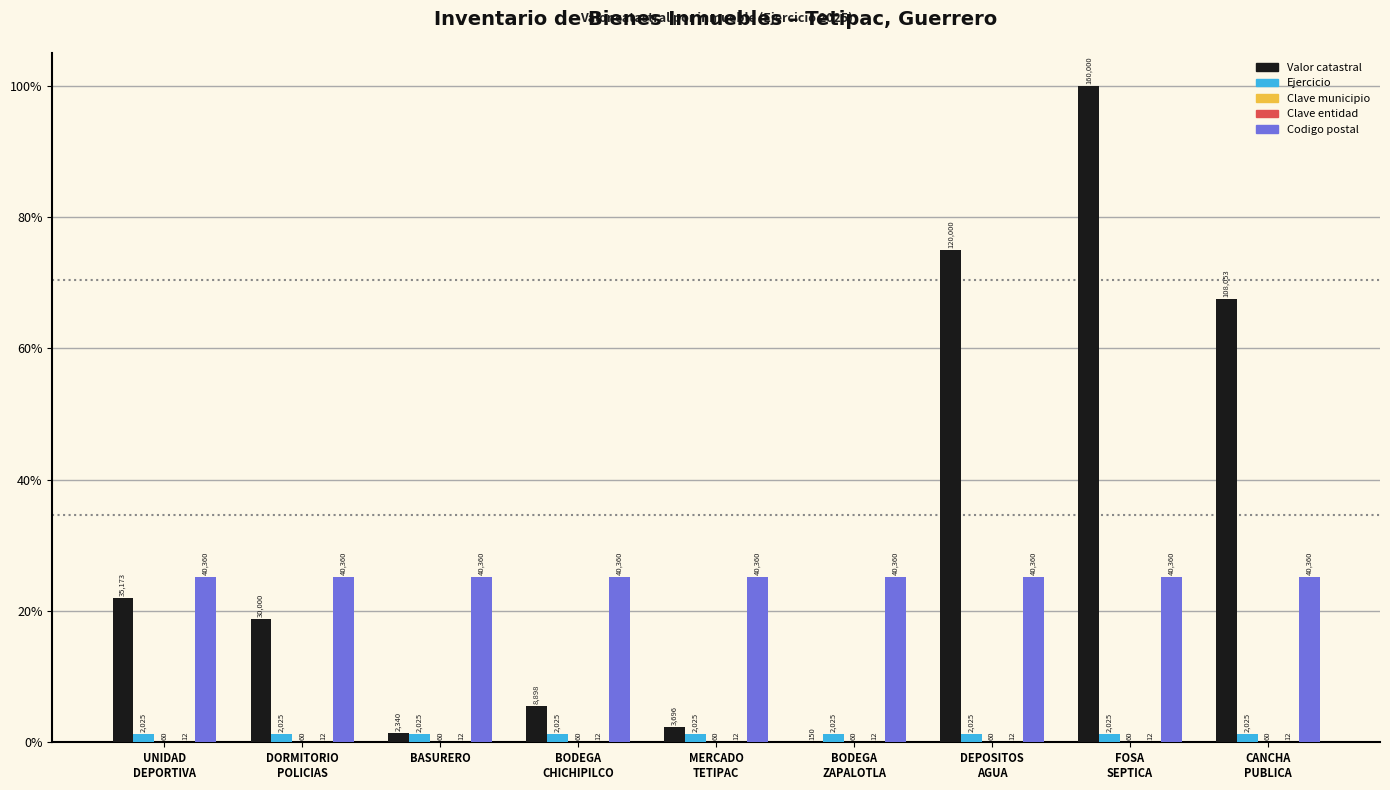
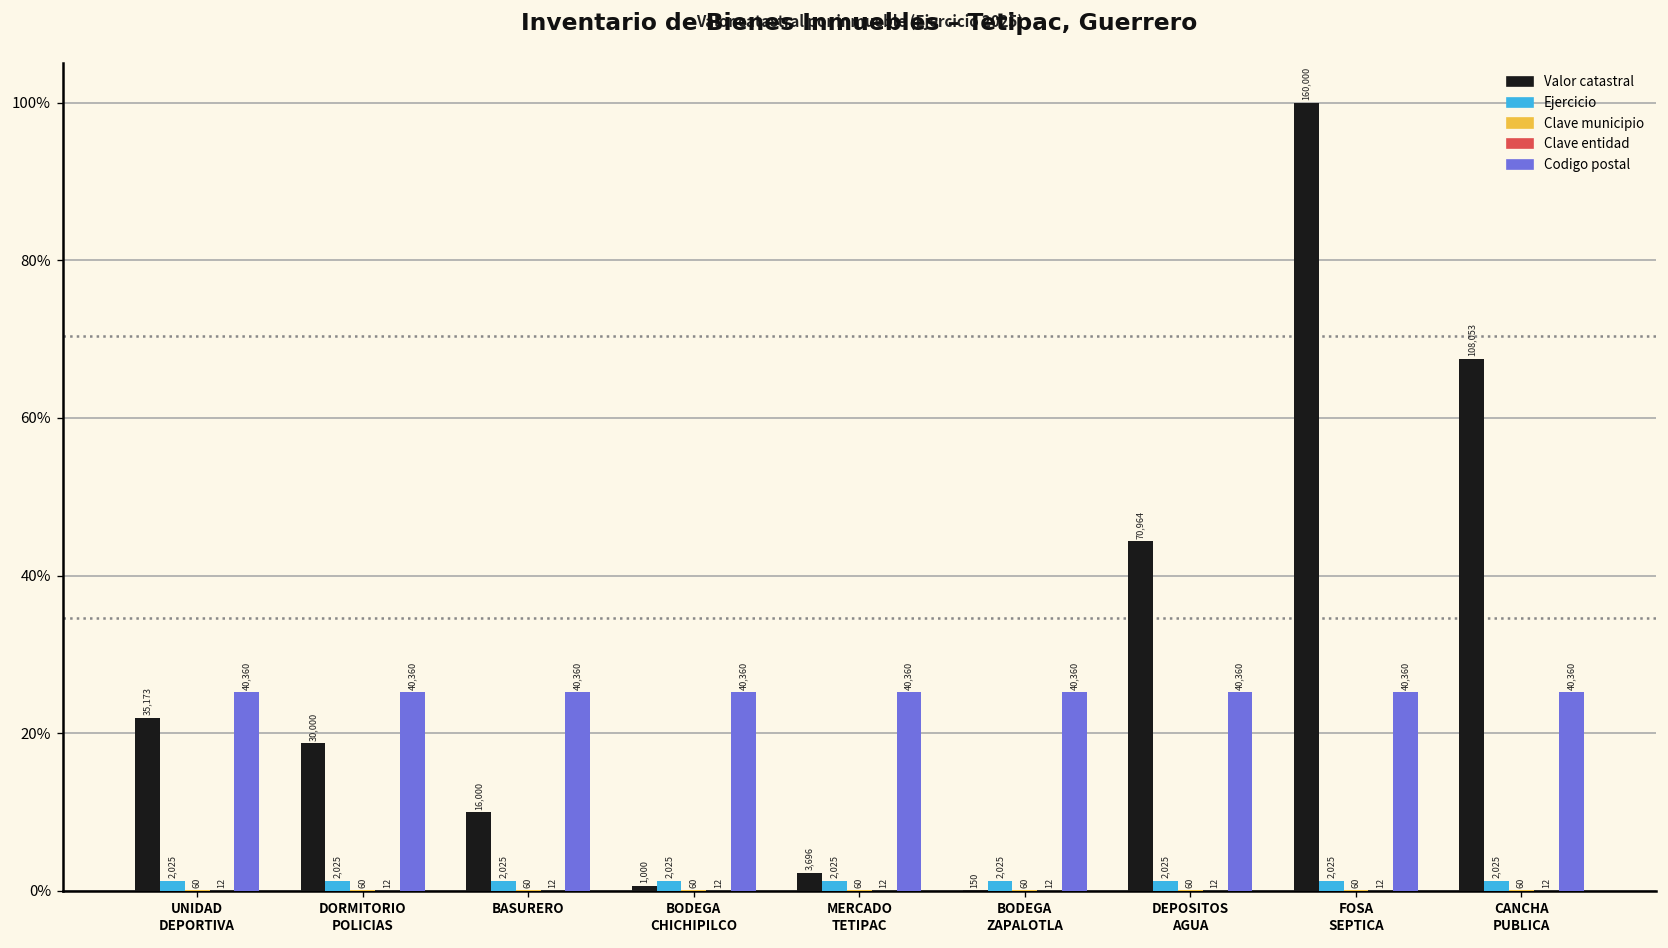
Valor catastral, BASURERO: 2,340 -> 16,000
Valor catastral, BODEGA CHICHIPILCO: 8,898 -> 1,000
Valor catastral, DEPOSITOS AGUA: 120,000 -> 70,964
